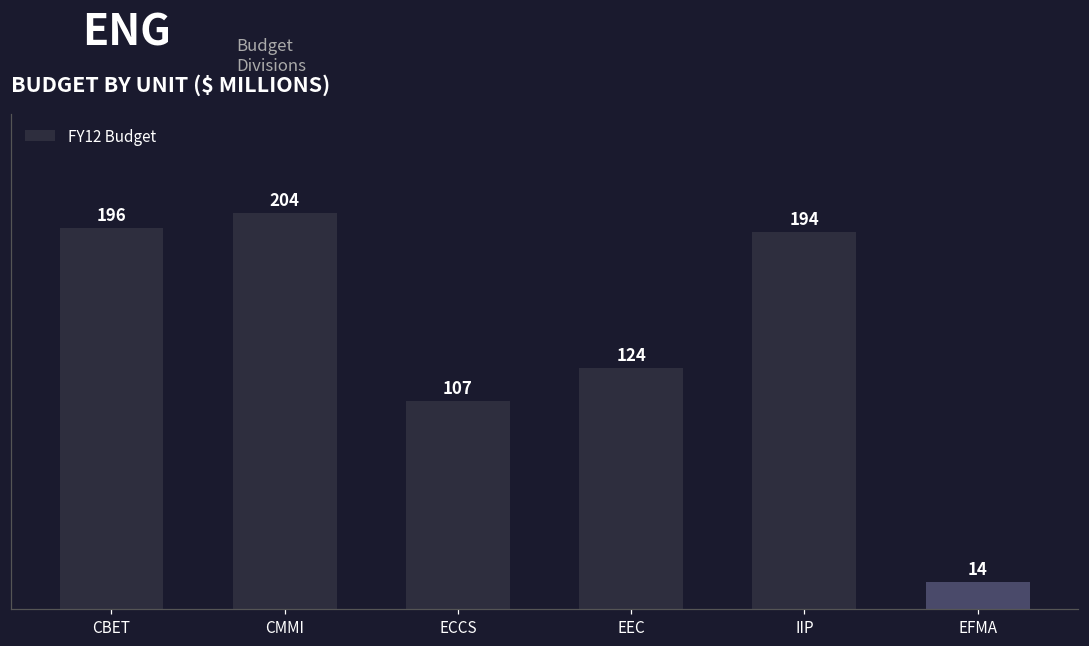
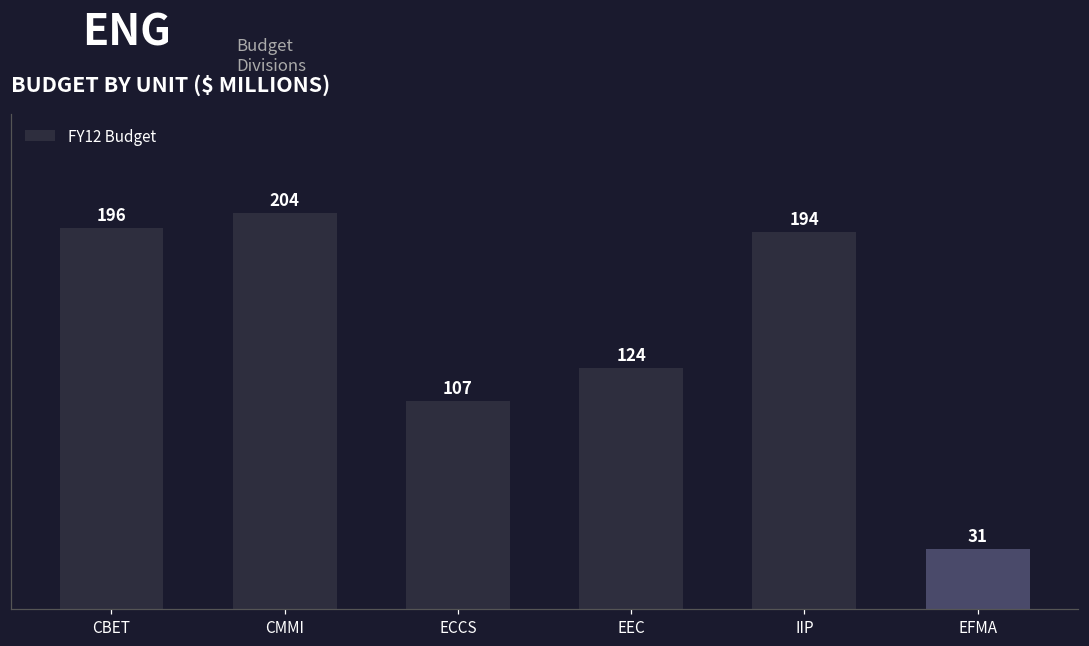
EFMA: 14 -> 31
